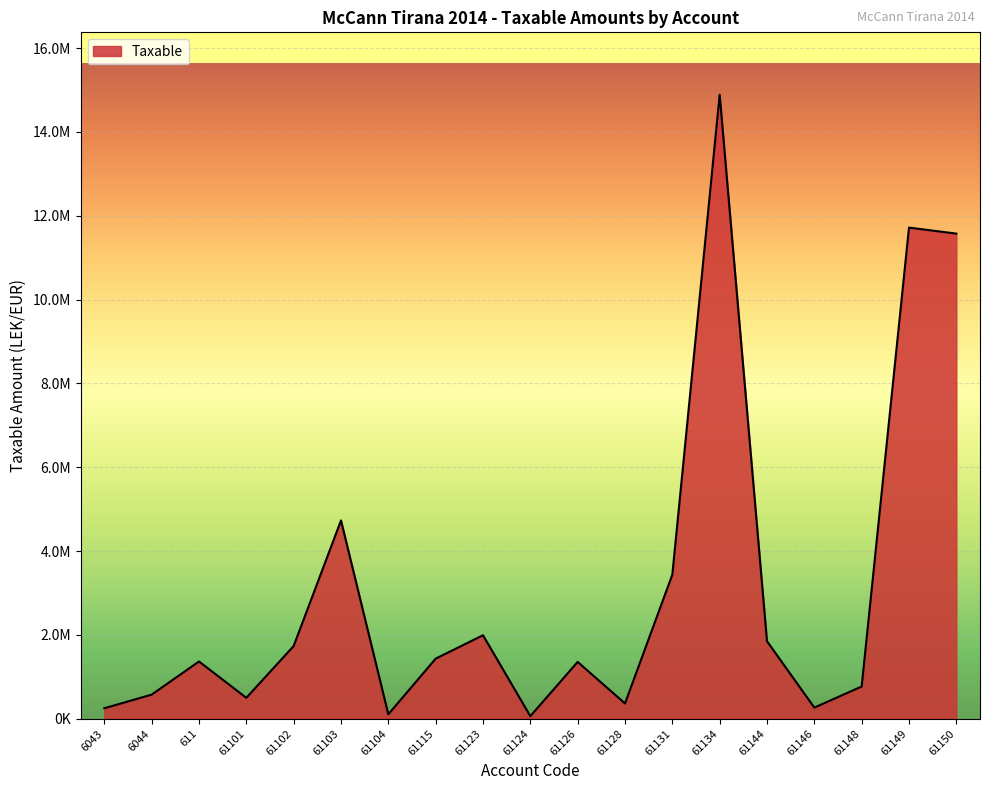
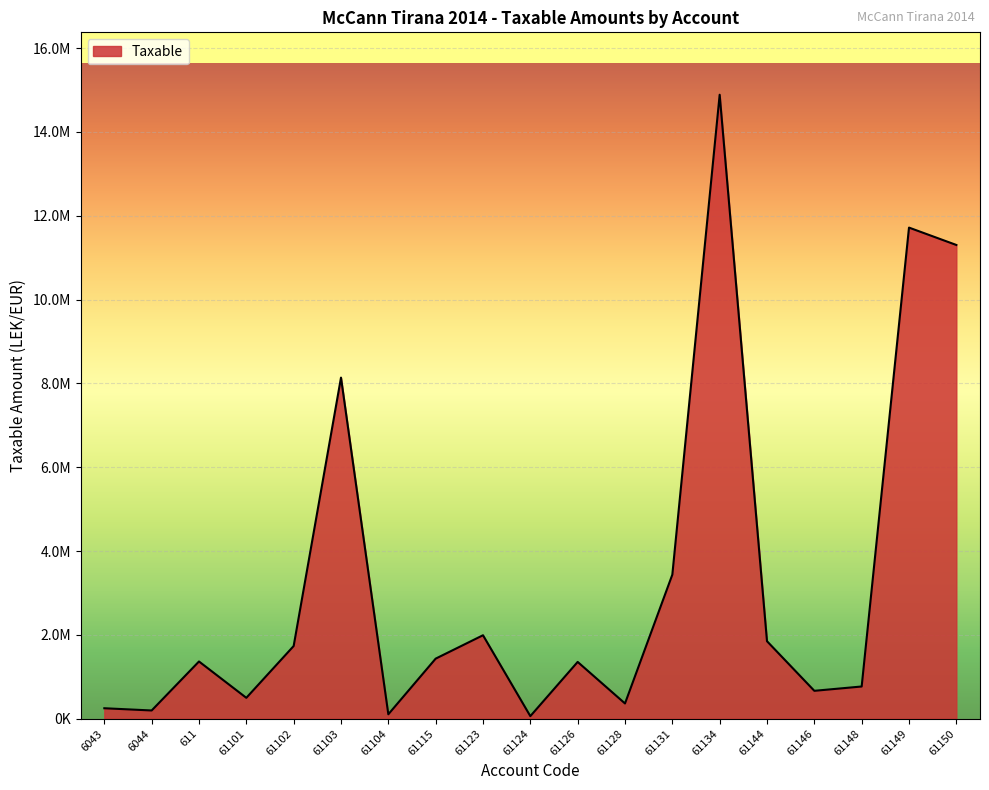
6044: 600000 -> 200000
61103: 4700000 -> 8100000
61146: 300000 -> 700000
61150: 11600000 -> 11300000
